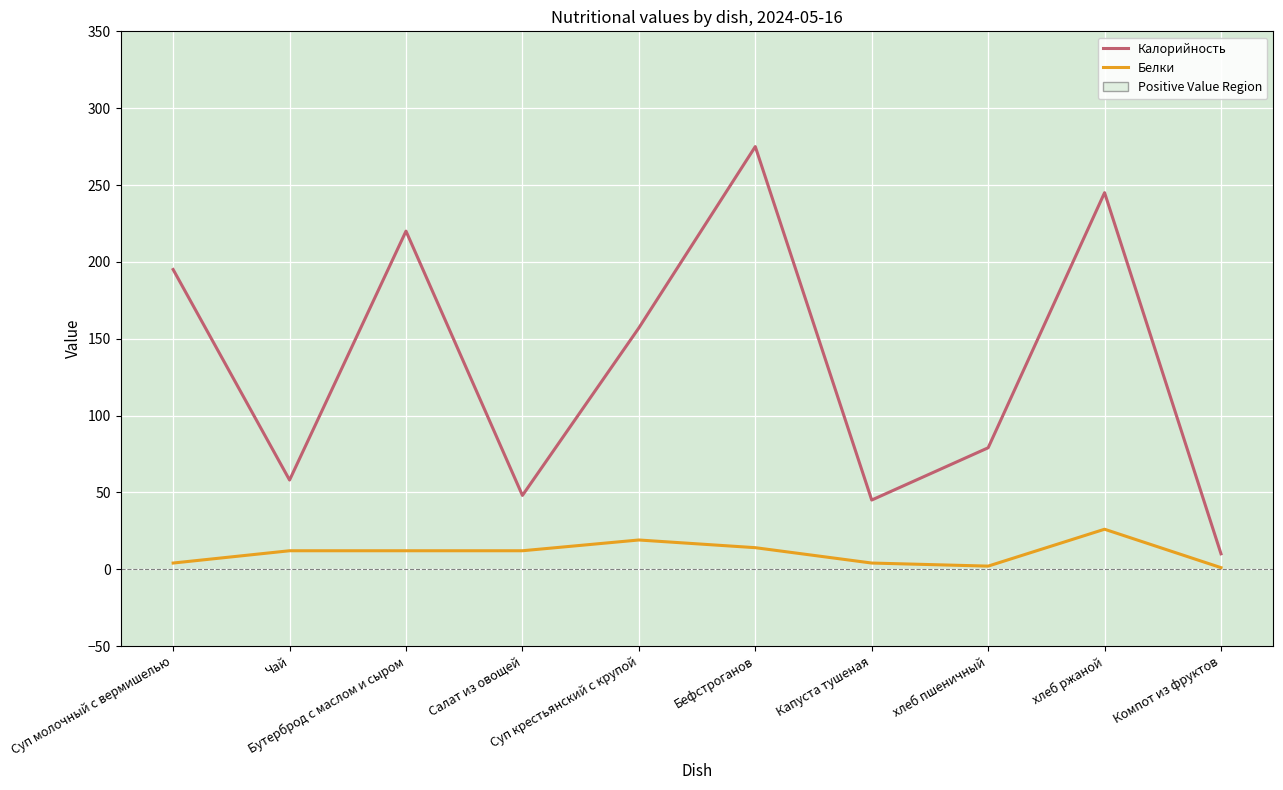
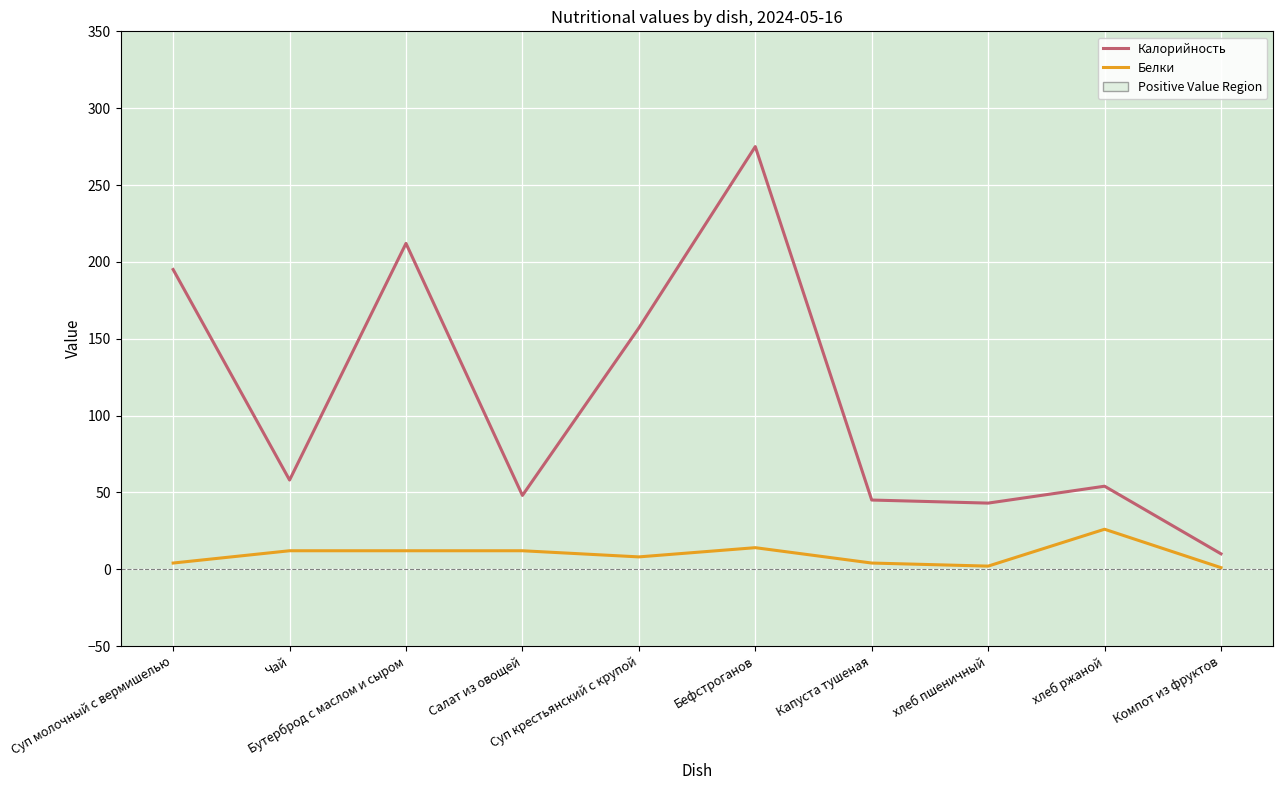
Калорийность, Бутерброд с маслом и сыром: 220 -> 212
Белки, Суп крестьянский с крупой: 19 -> 8
Калорийность, хлеб пшеничный: 79 -> 43
Калорийность, хлеб ржаной: 245 -> 54
